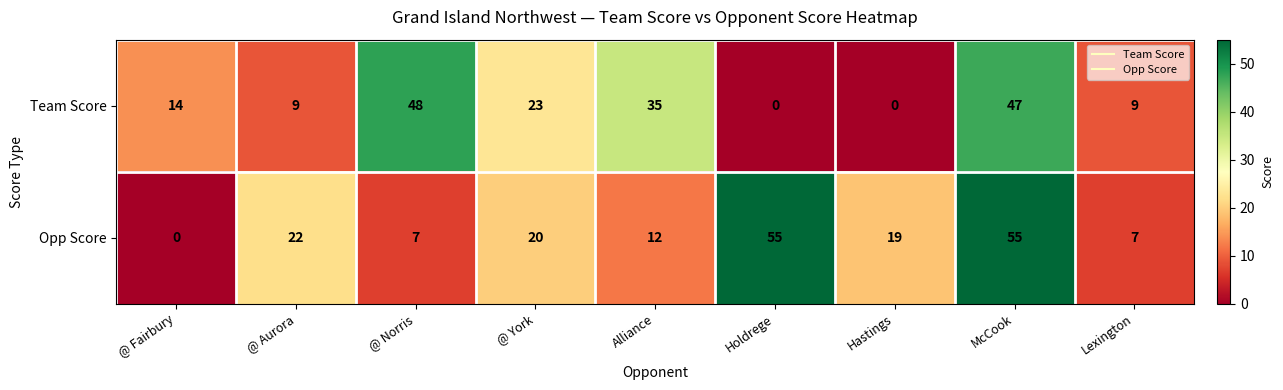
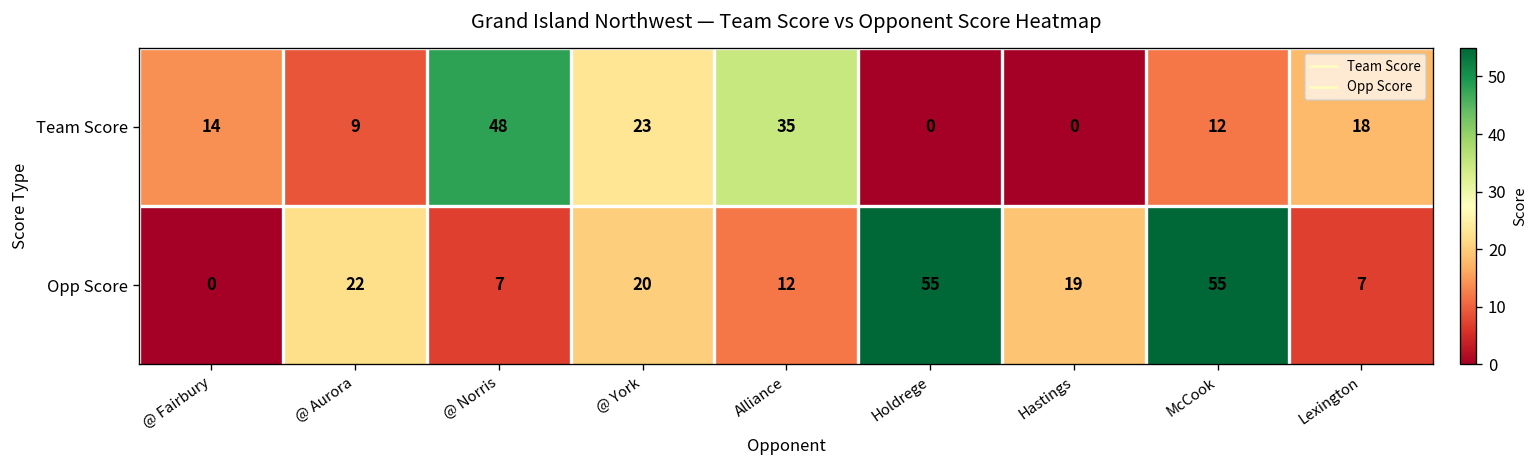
Team Score, McCook: 47 -> 12
Team Score, Lexington: 9 -> 18
